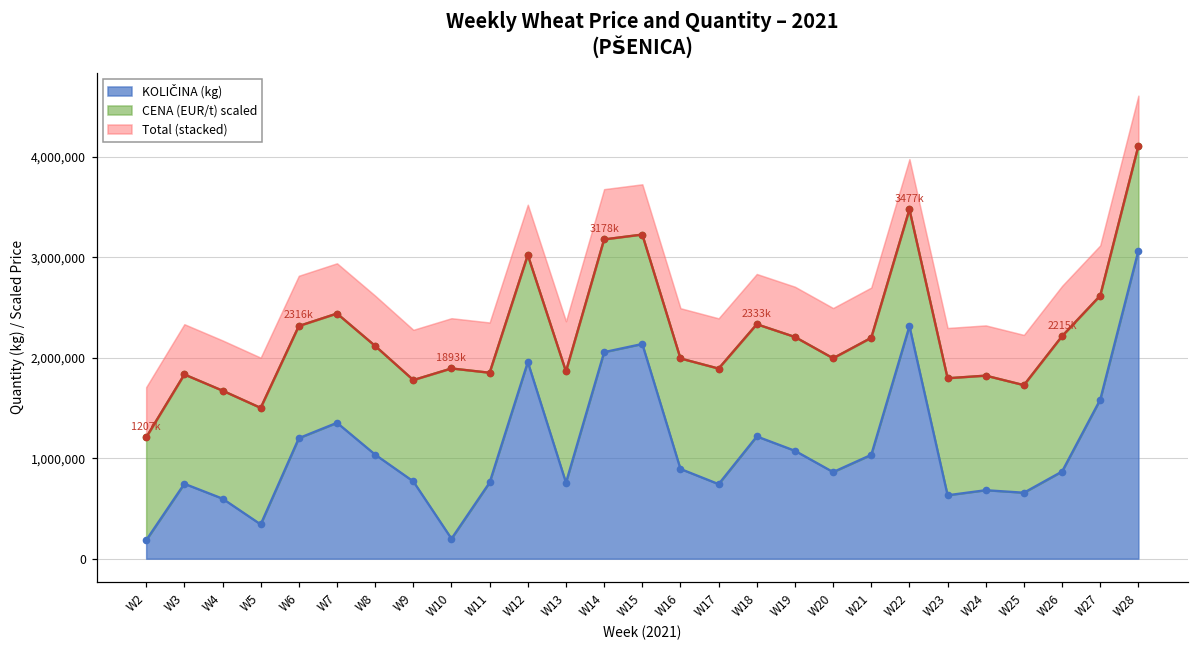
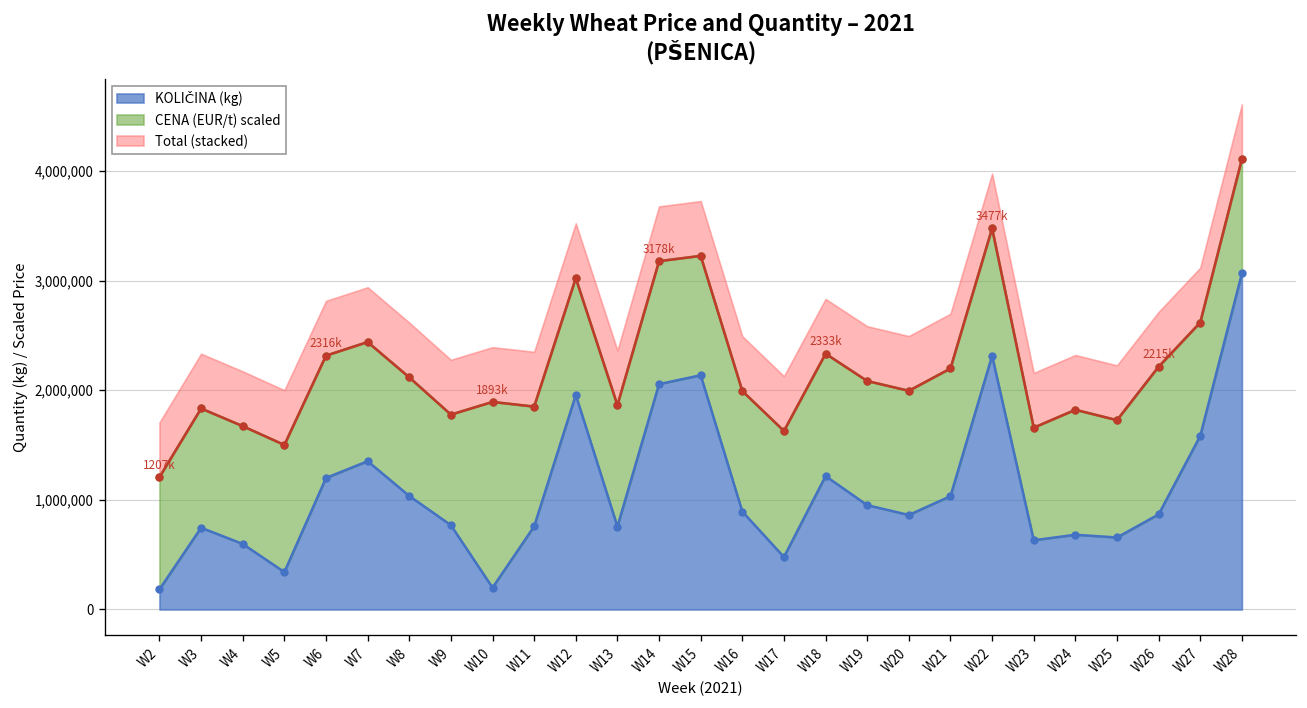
KOLIČINA (kg), W17: 700,000 -> 500,000
KOLIČINA (kg), W19: 1,100,000 -> 1,000,000
CENA (EUR/t) scaled, W23: 1,200,000 -> 1,000,000
